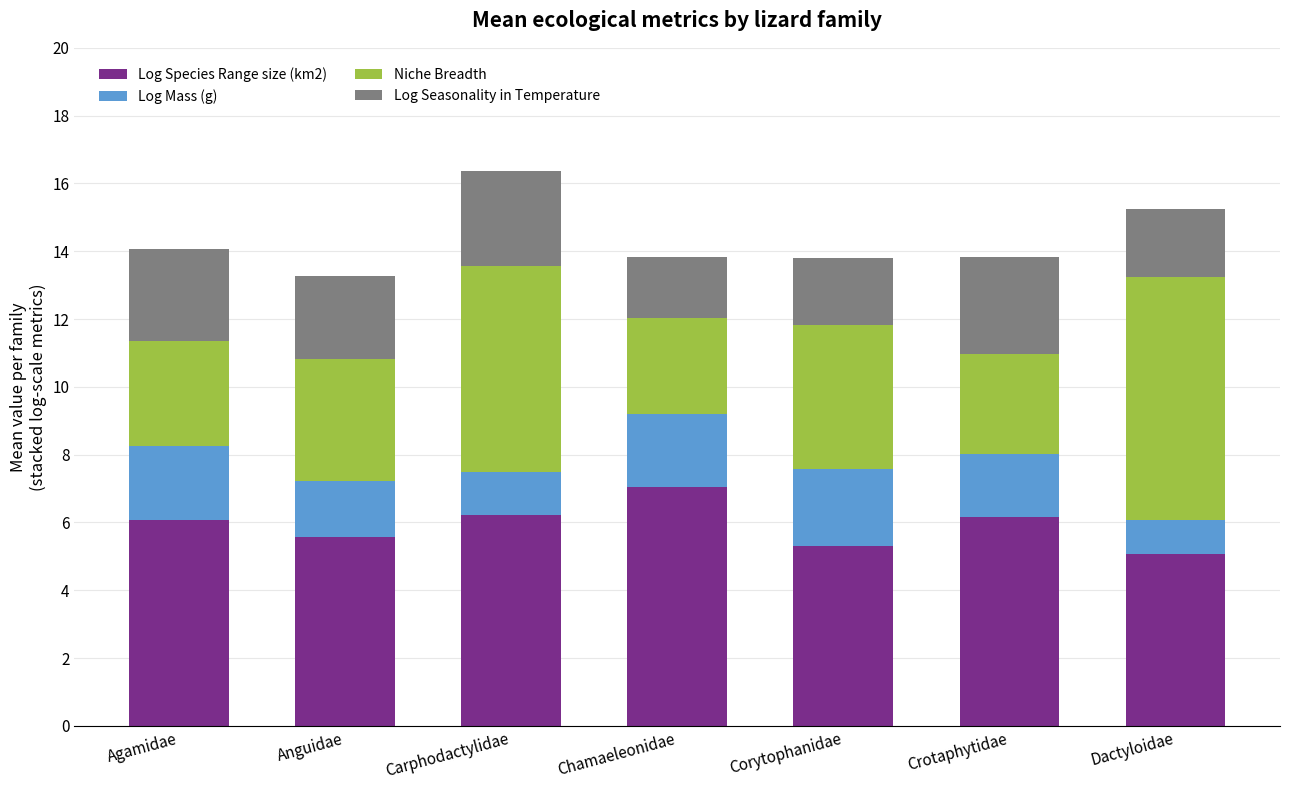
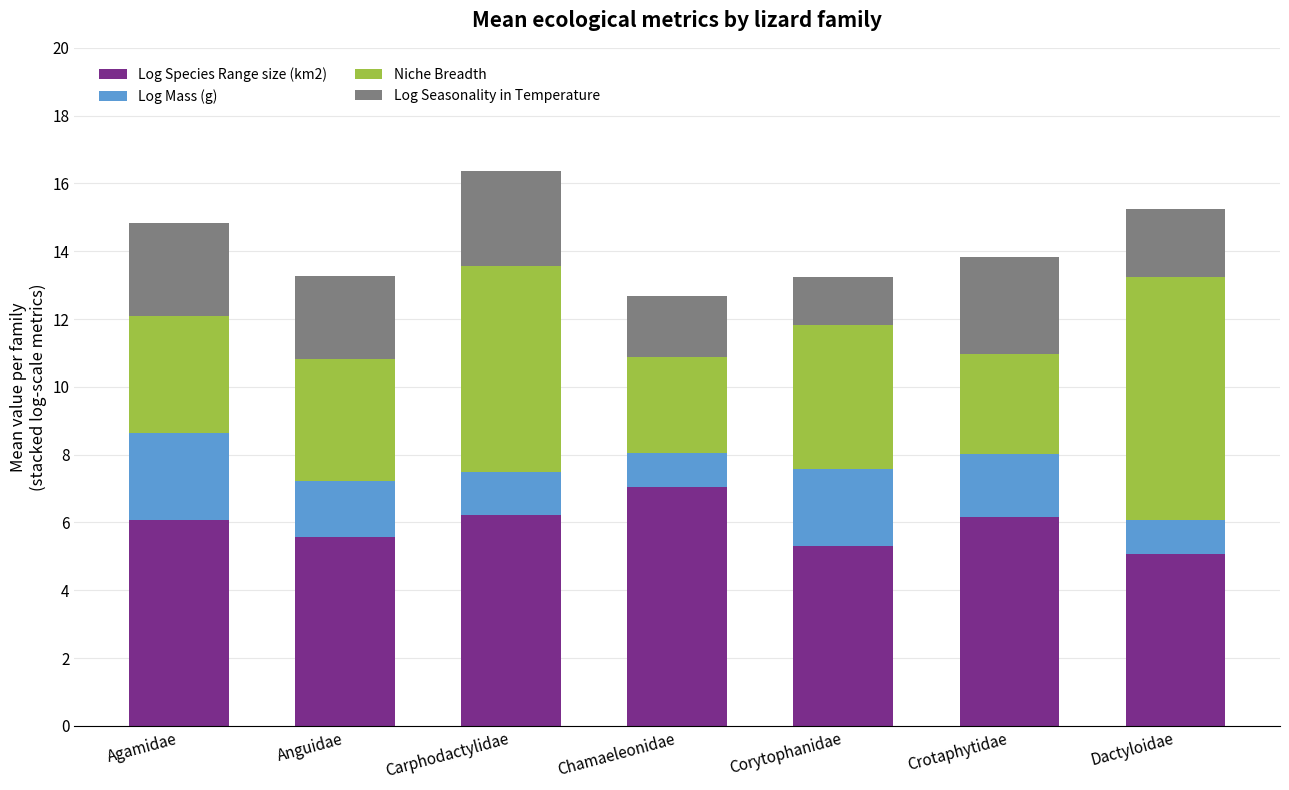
Log Mass (g), Agamidae: 2.2 -> 2.5
Niche Breadth, Agamidae: 3.1 -> 3.5
Log Mass (g), Chamaeleonidae: 2.1 -> 1.0
Log Seasonality in Temperature, Corytophanidae: 2.0 -> 1.4
